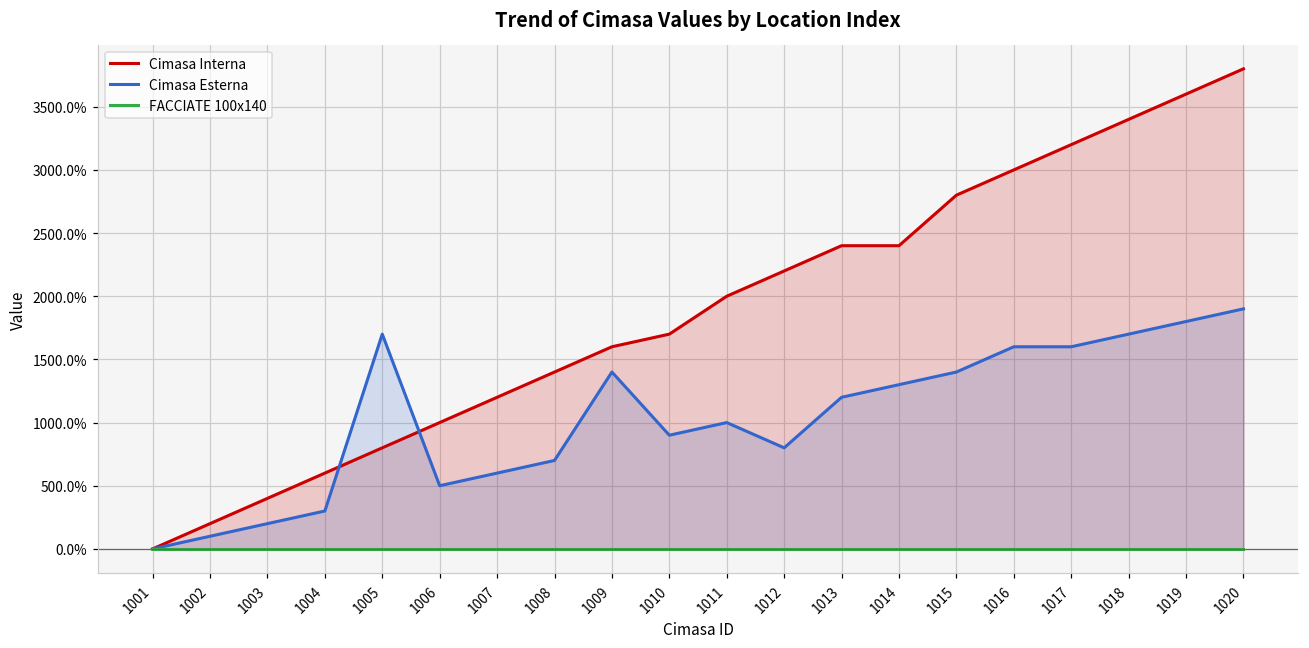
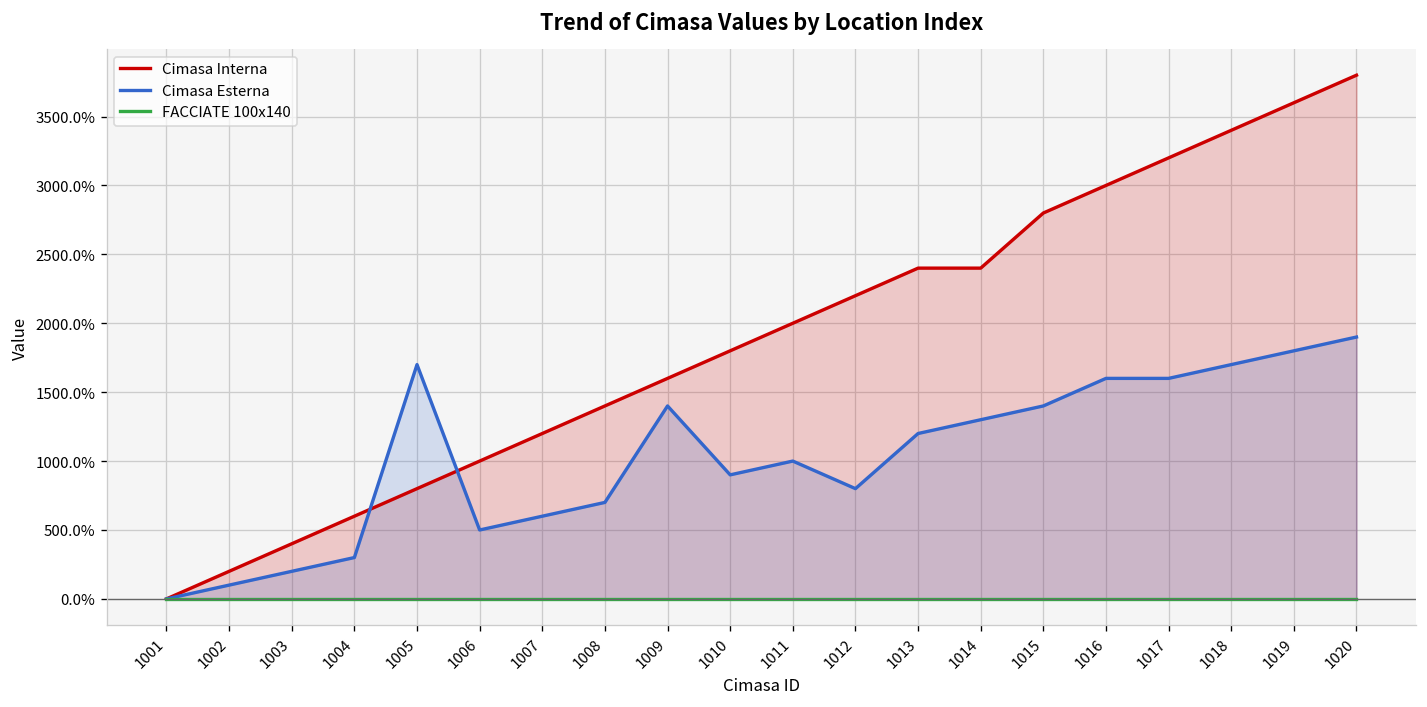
Cimasa Interna, 1010: 1700% -> 1800%
